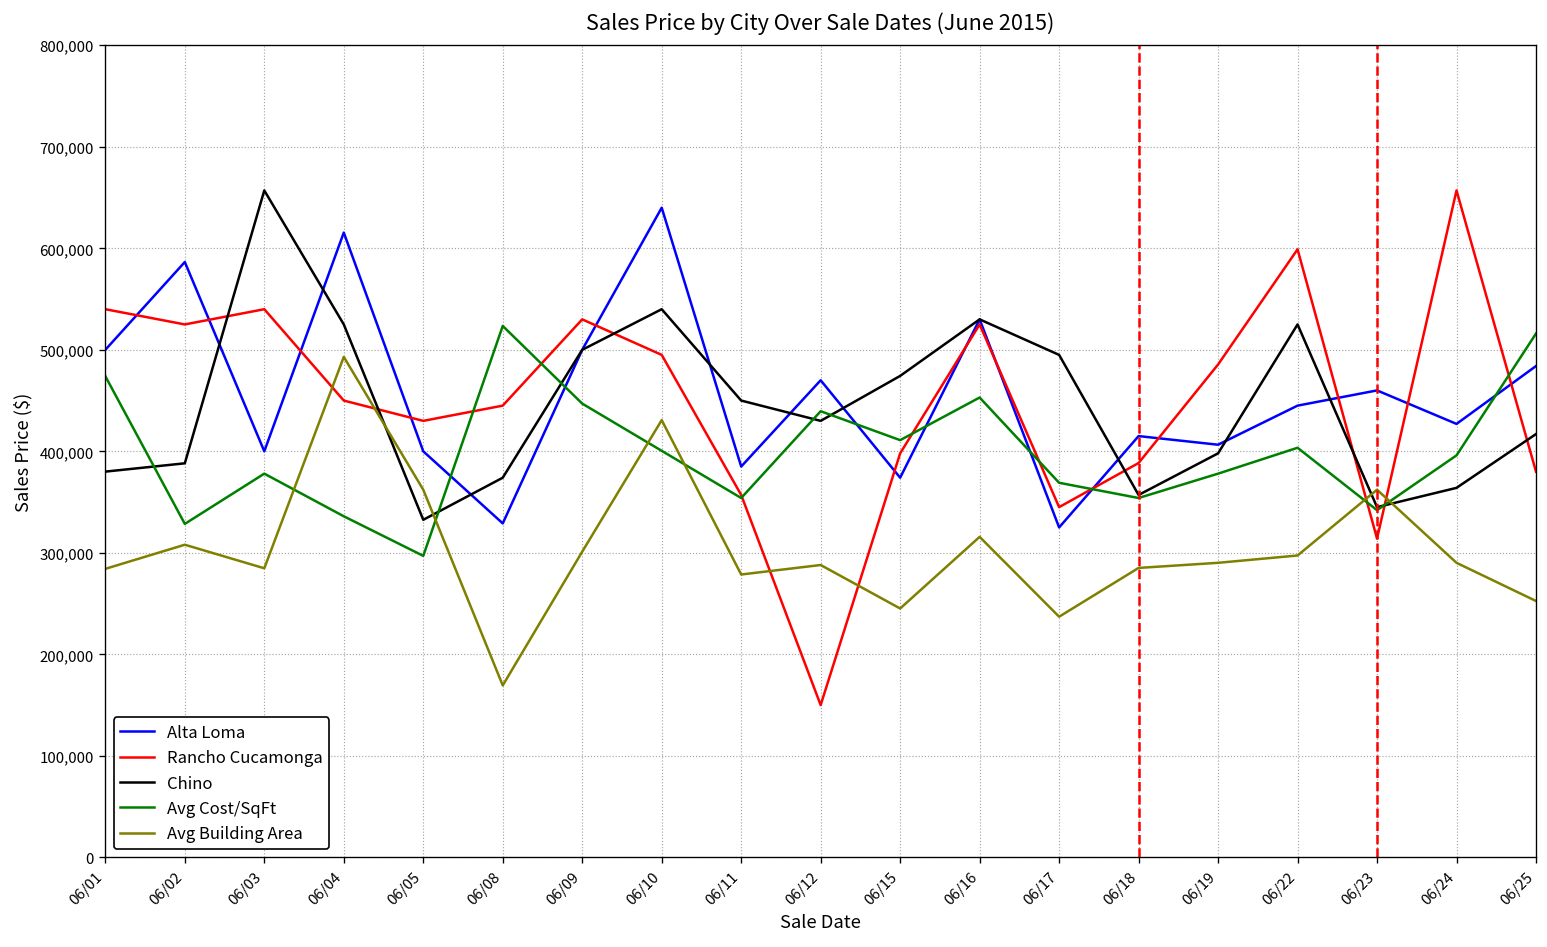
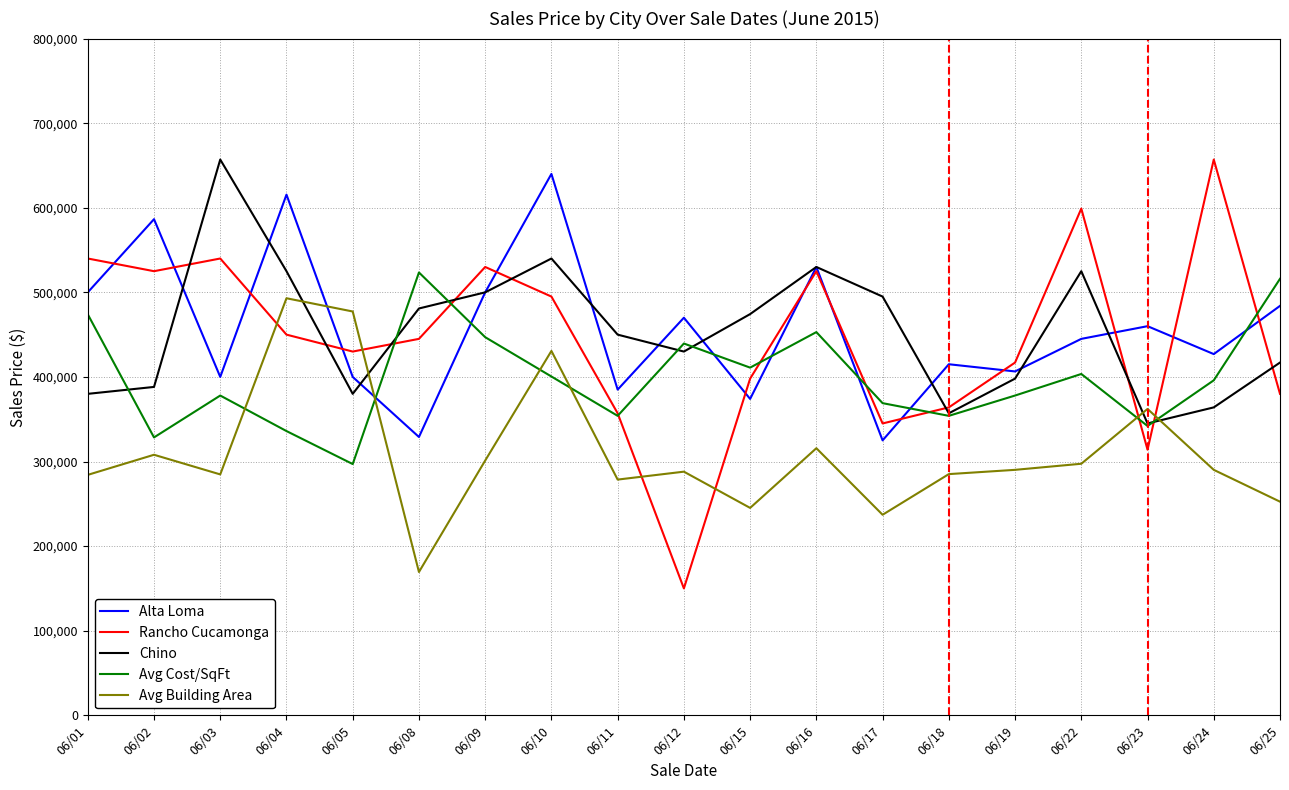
Chino, 06/05: 330,000 -> 380,000
Avg Building Area, 06/05: 360,000 -> 480,000
Chino, 06/08: 370,000 -> 480,000
Rancho Cucamonga, 06/18: 390,000 -> 360,000
Rancho Cucamonga, 06/19: 490,000 -> 420,000
